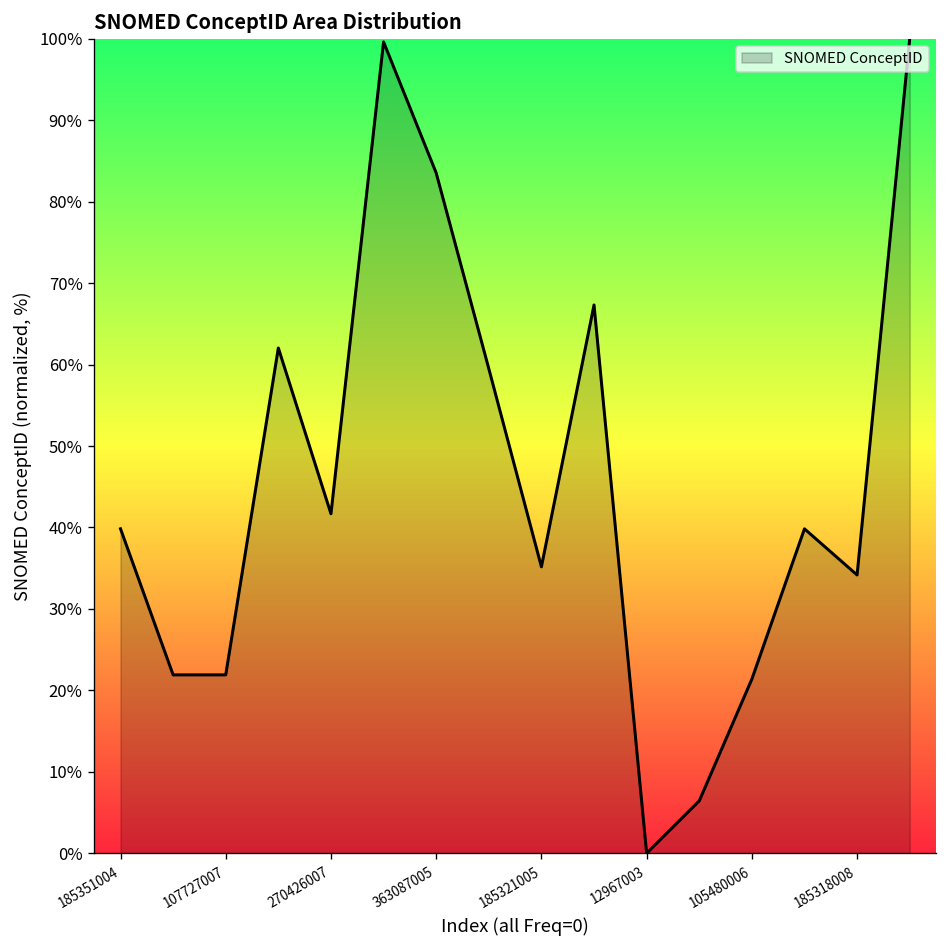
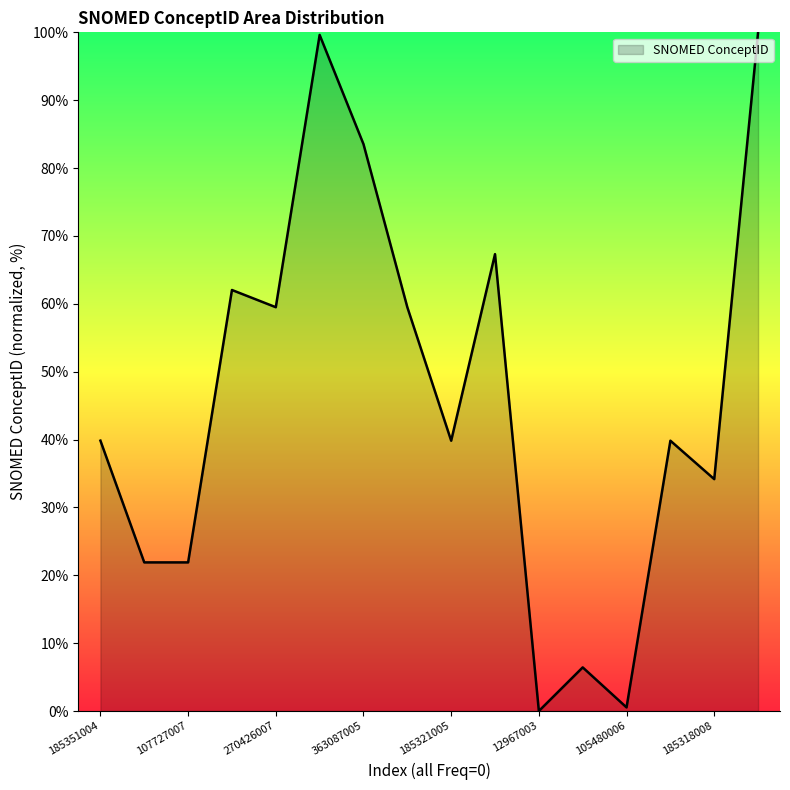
270426007: 42% -> 59%
185321005: 35% -> 40%
105480006: 21% -> 1%
